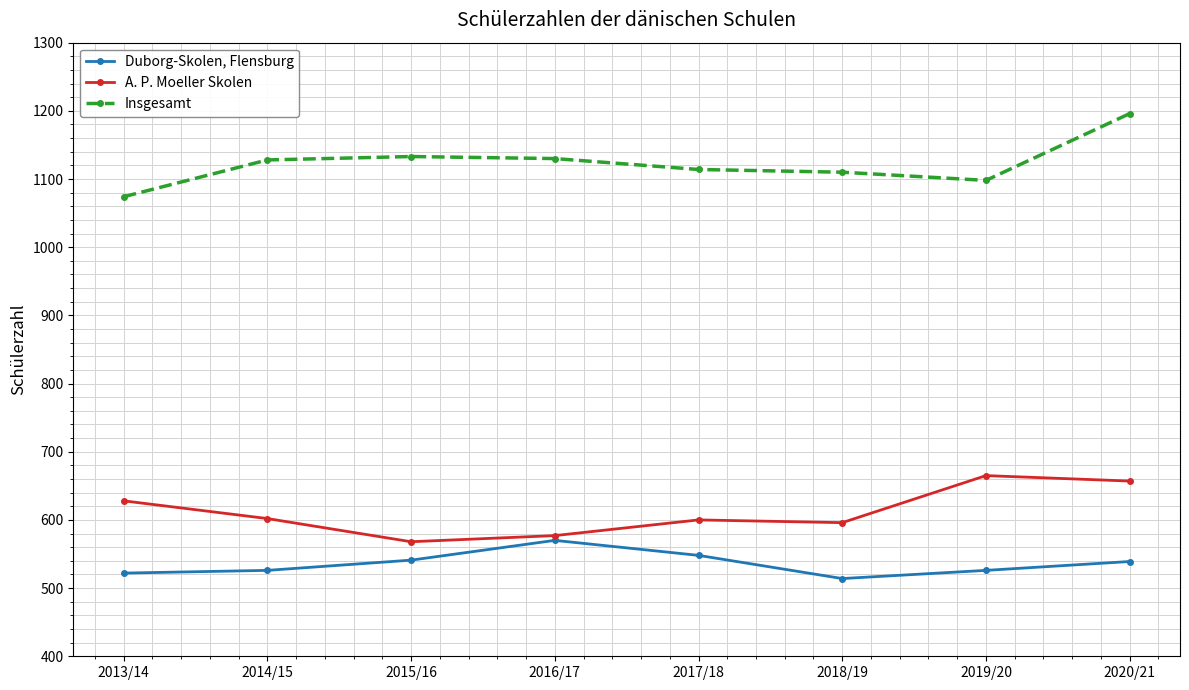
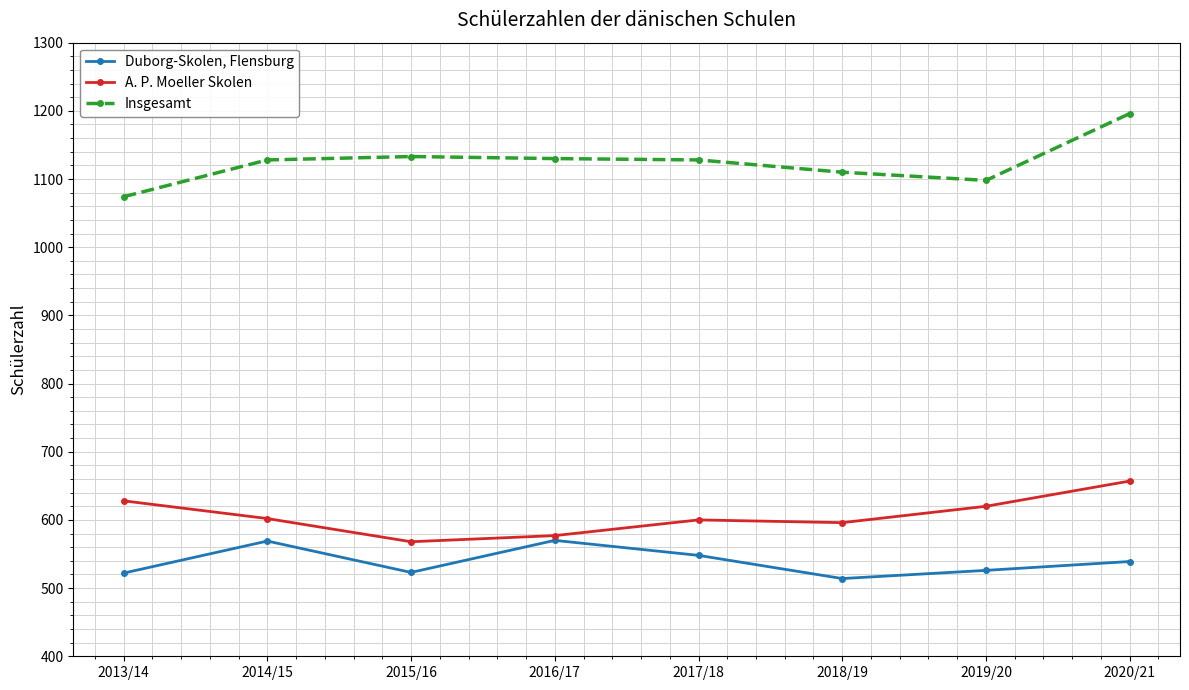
Duborg-Skolen, Flensburg, 2014/15: 530 -> 570
Duborg-Skolen, Flensburg, 2015/16: 540 -> 520
Insgesamt, 2017/18: 1110 -> 1130
A. P. Moeller Skolen, 2019/20: 670 -> 620
